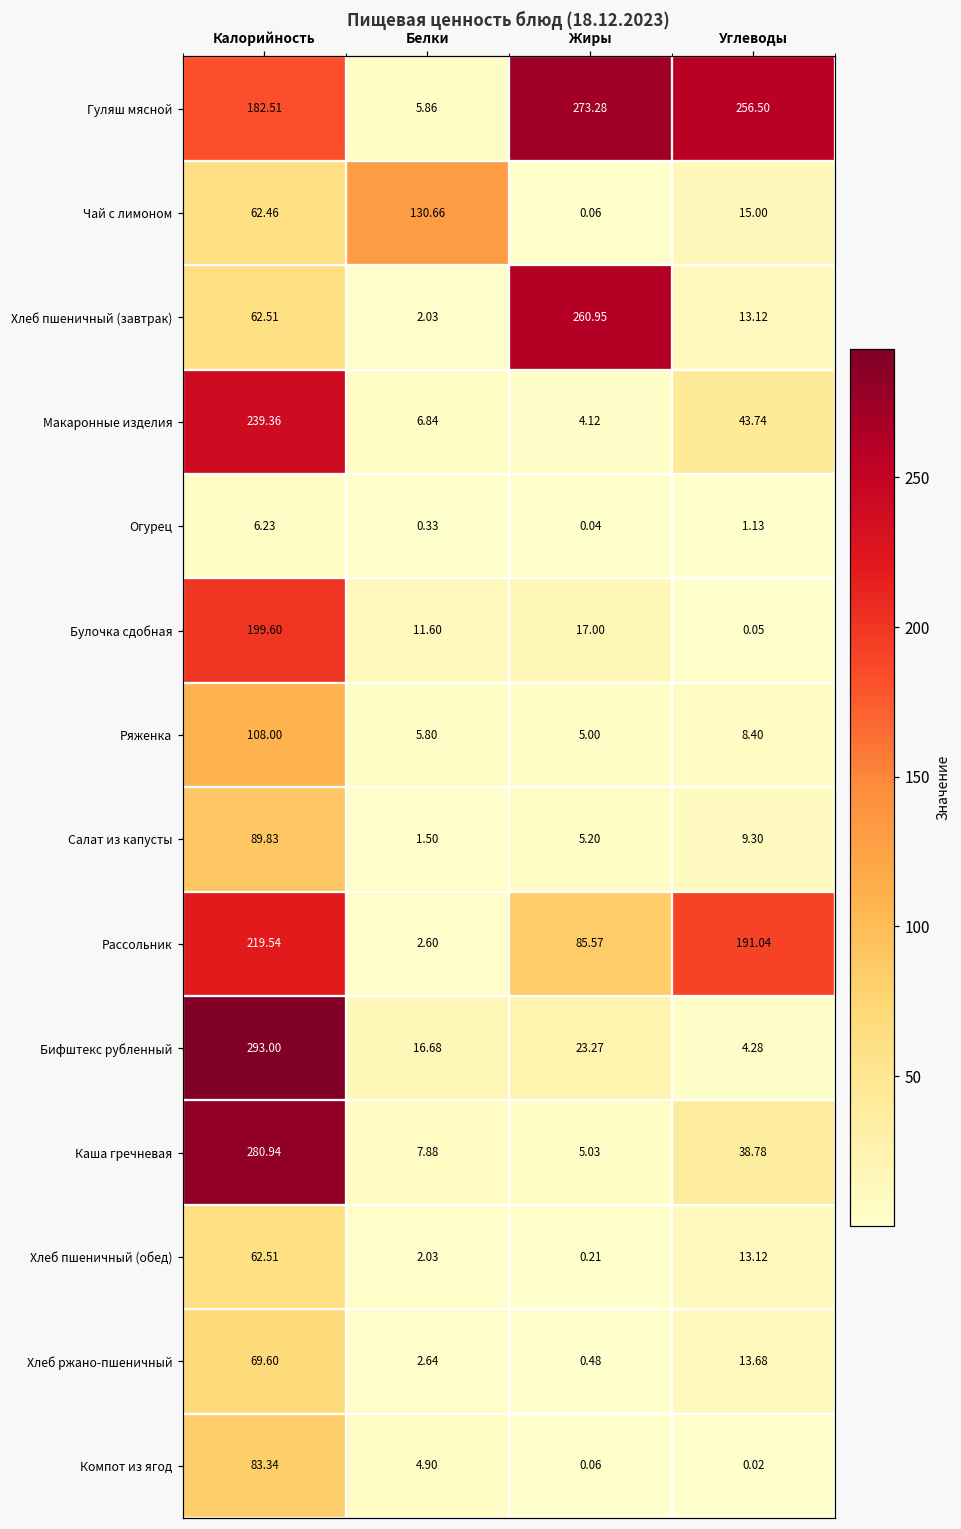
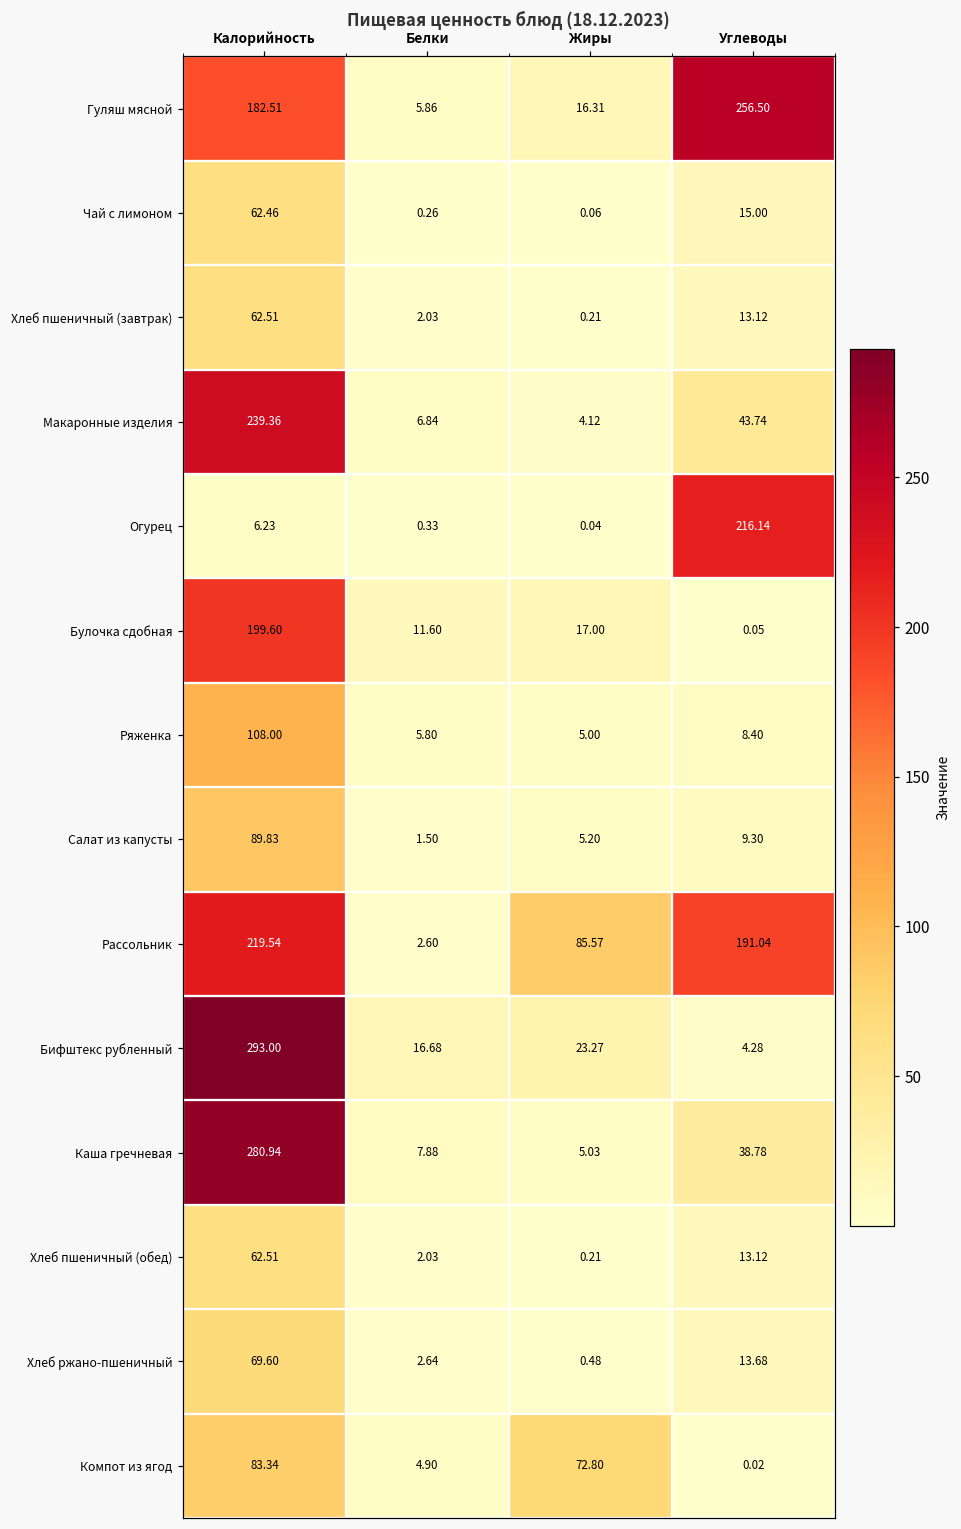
Гуляш мясной, Жиры: 273.28 -> 16.31
Чай с лимоном, Белки: 130.66 -> 0.26
Хлеб пшеничный (завтрак), Жиры: 260.95 -> 0.21
Огурец, Углеводы: 1.13 -> 216.14
Компот из ягод, Жиры: 0.06 -> 72.80
